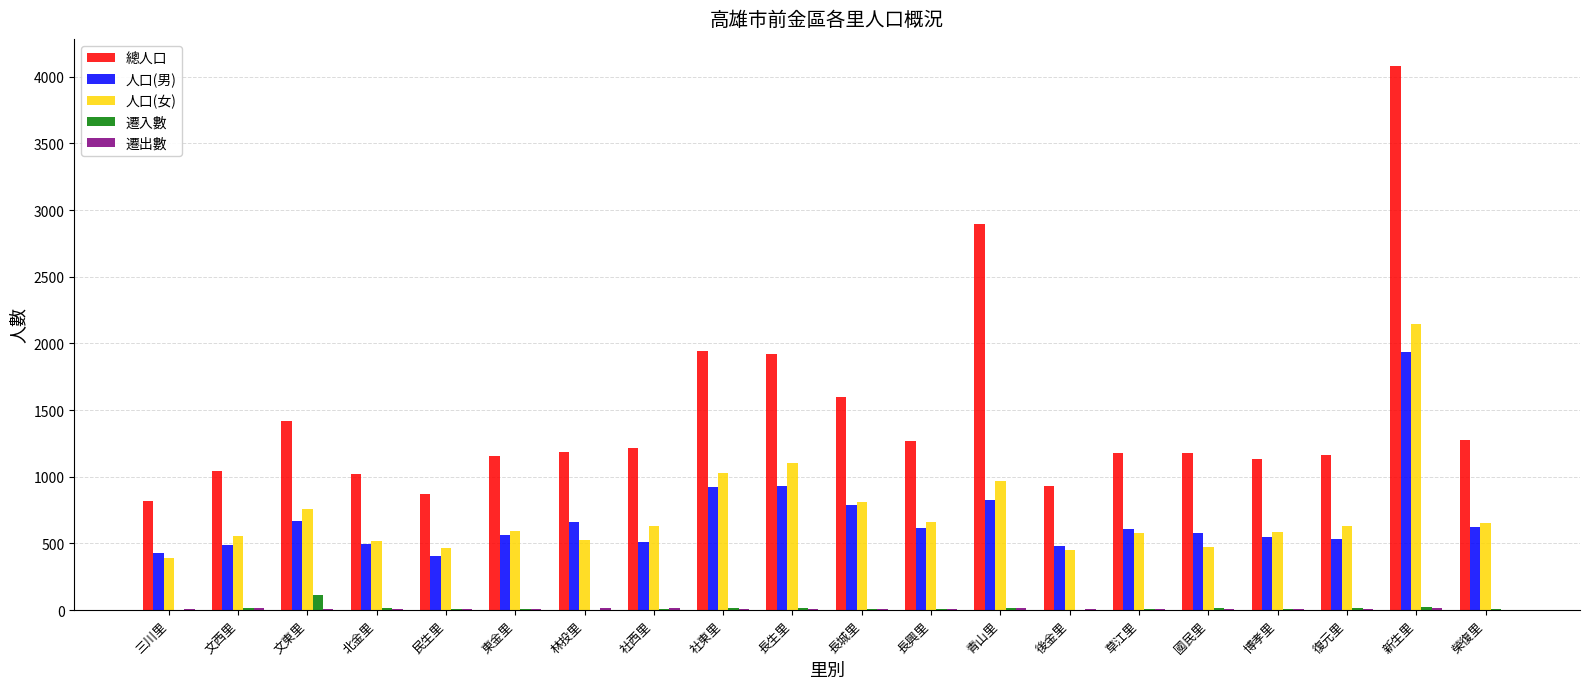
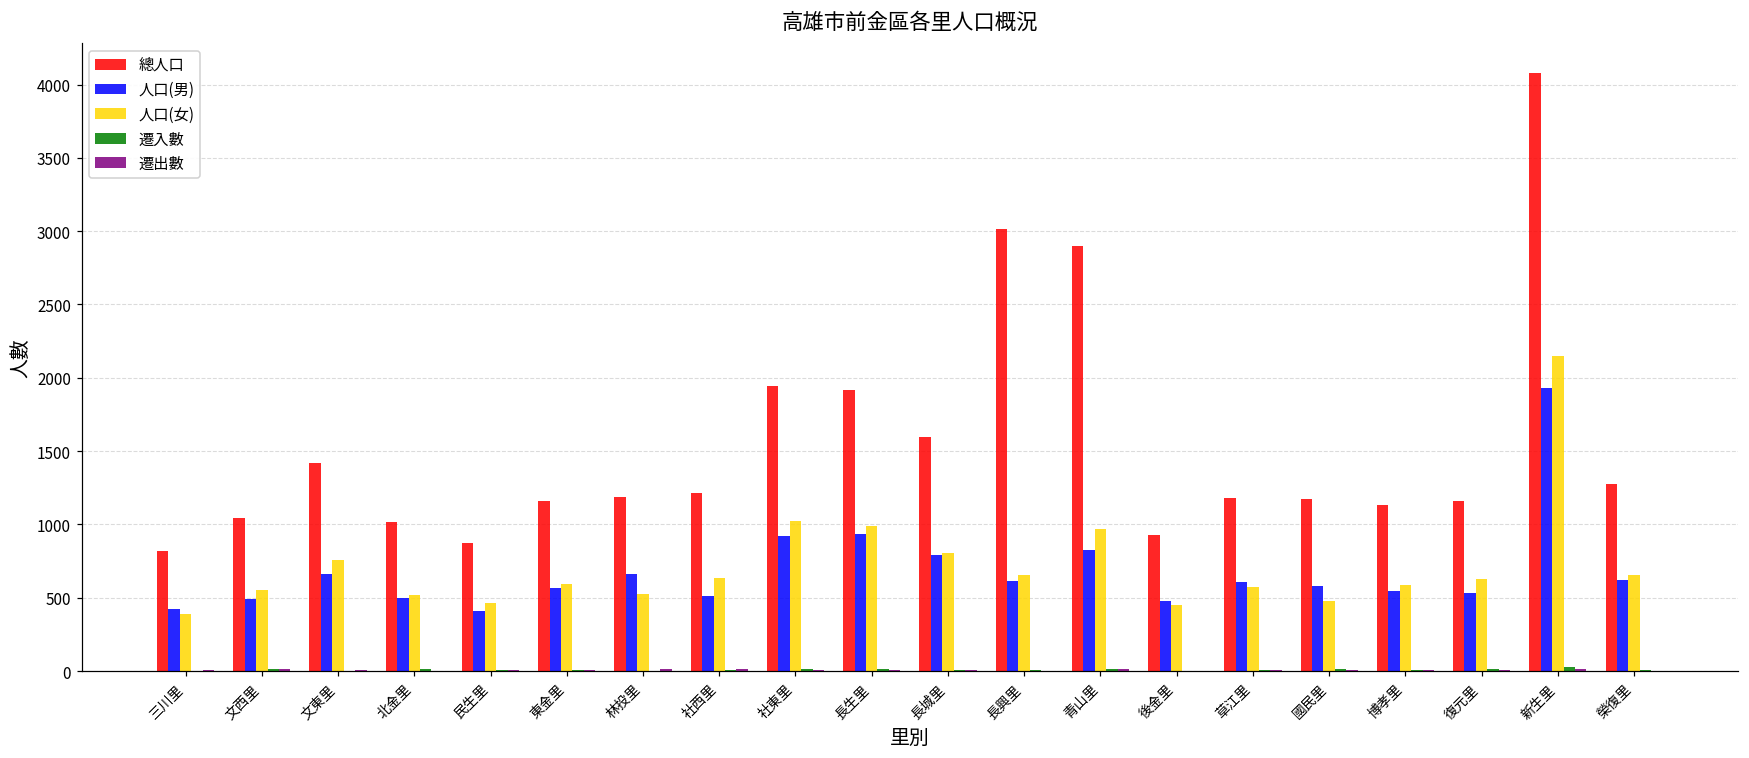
遷入數, 文東里: 110 -> 0
人口(女), 長生里: 1100 -> 990
總人口, 長興里: 1270 -> 3010
